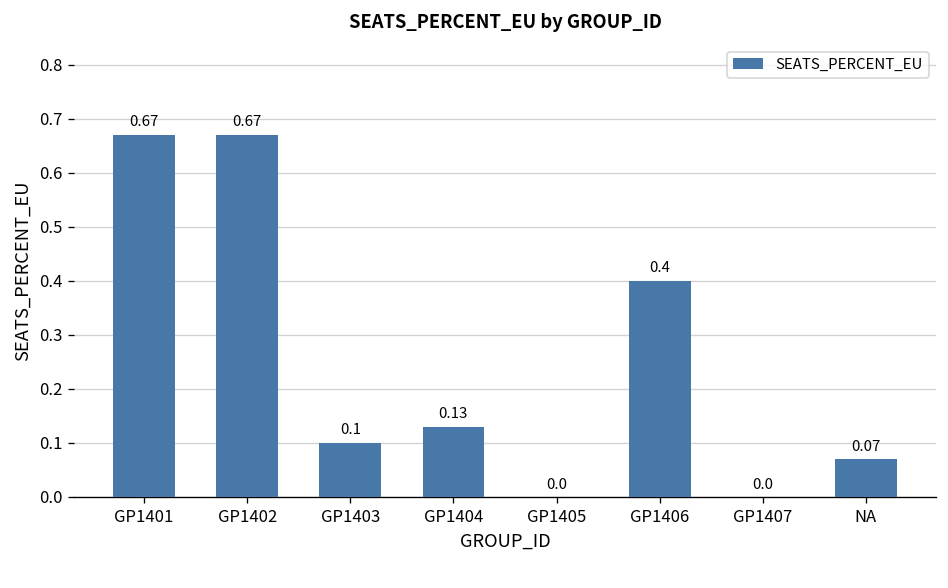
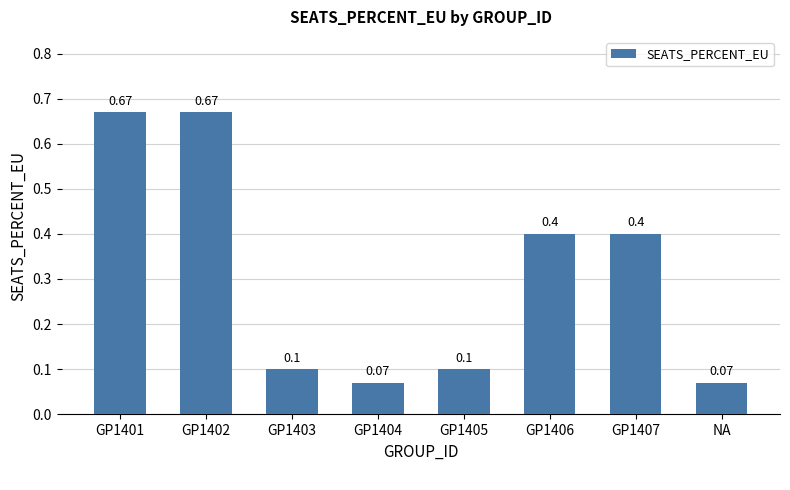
GP1404: 0.13 -> 0.07
GP1405: 0.0 -> 0.1
GP1407: 0.0 -> 0.4
